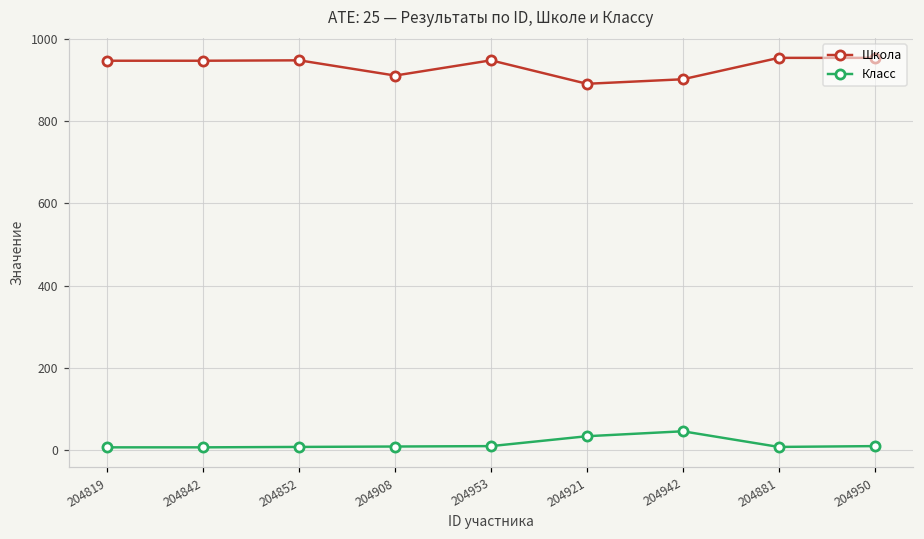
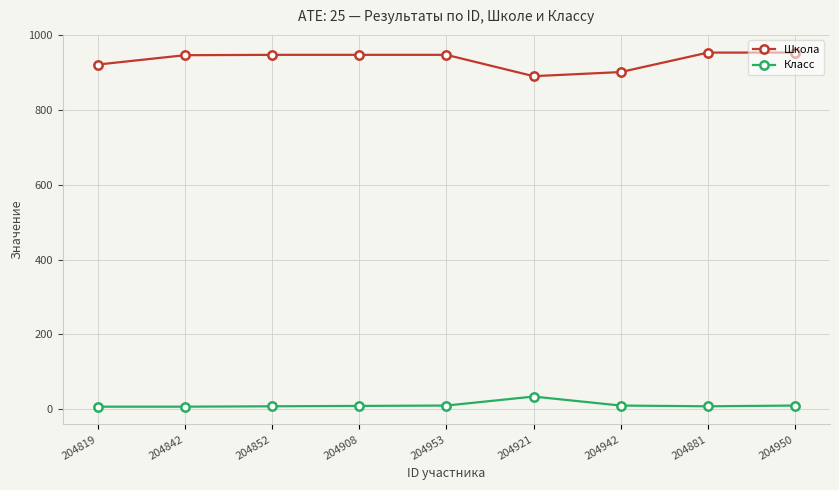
Школа, 204819: 950 -> 920
Школа, 204908: 910 -> 950
Класс, 204942: 50 -> 10
